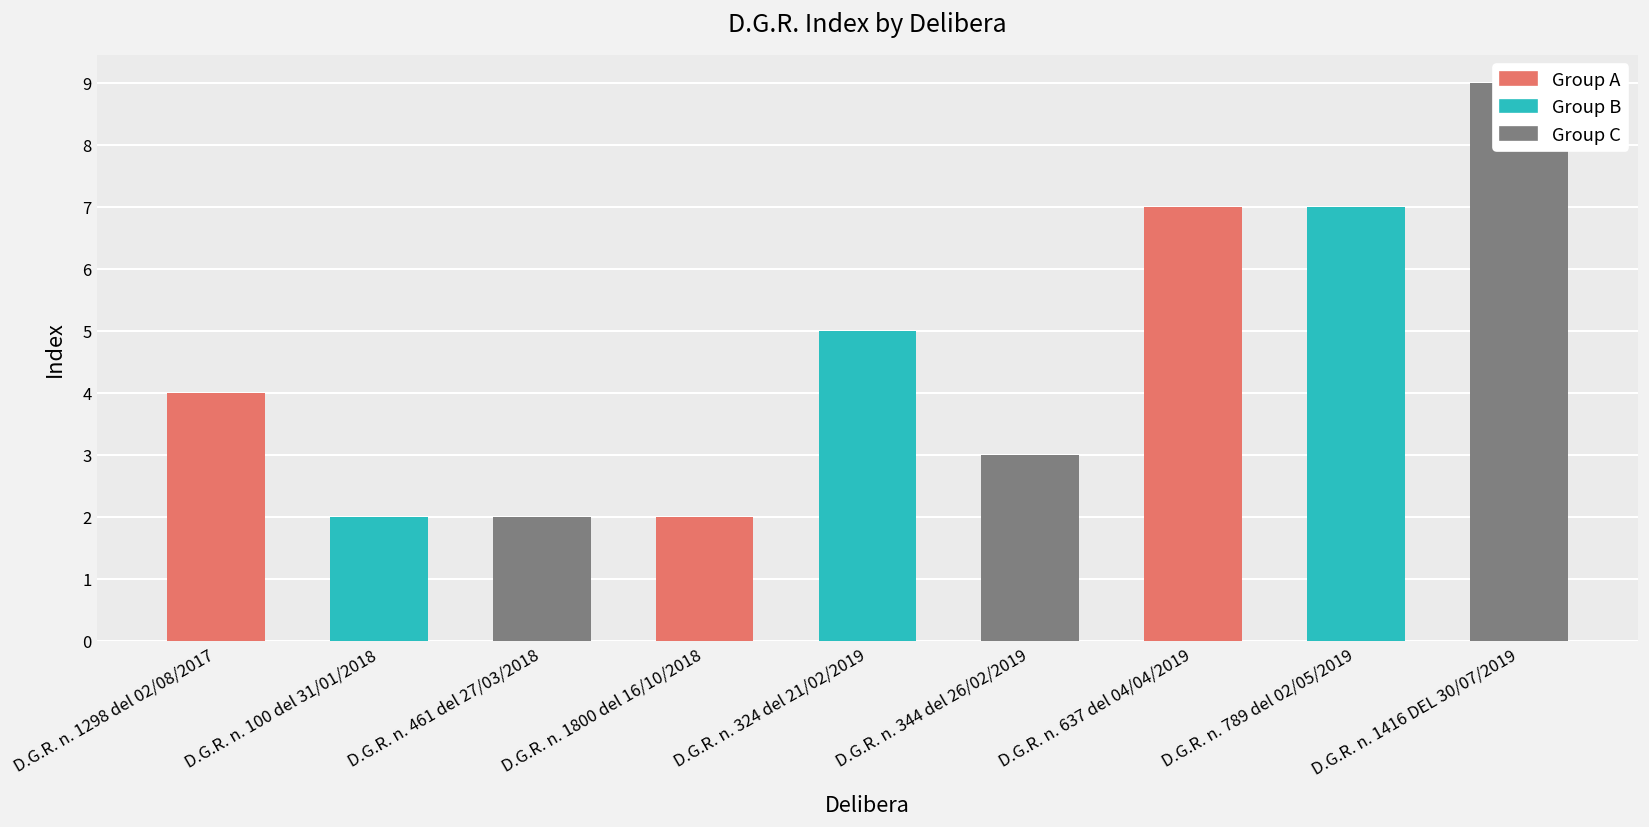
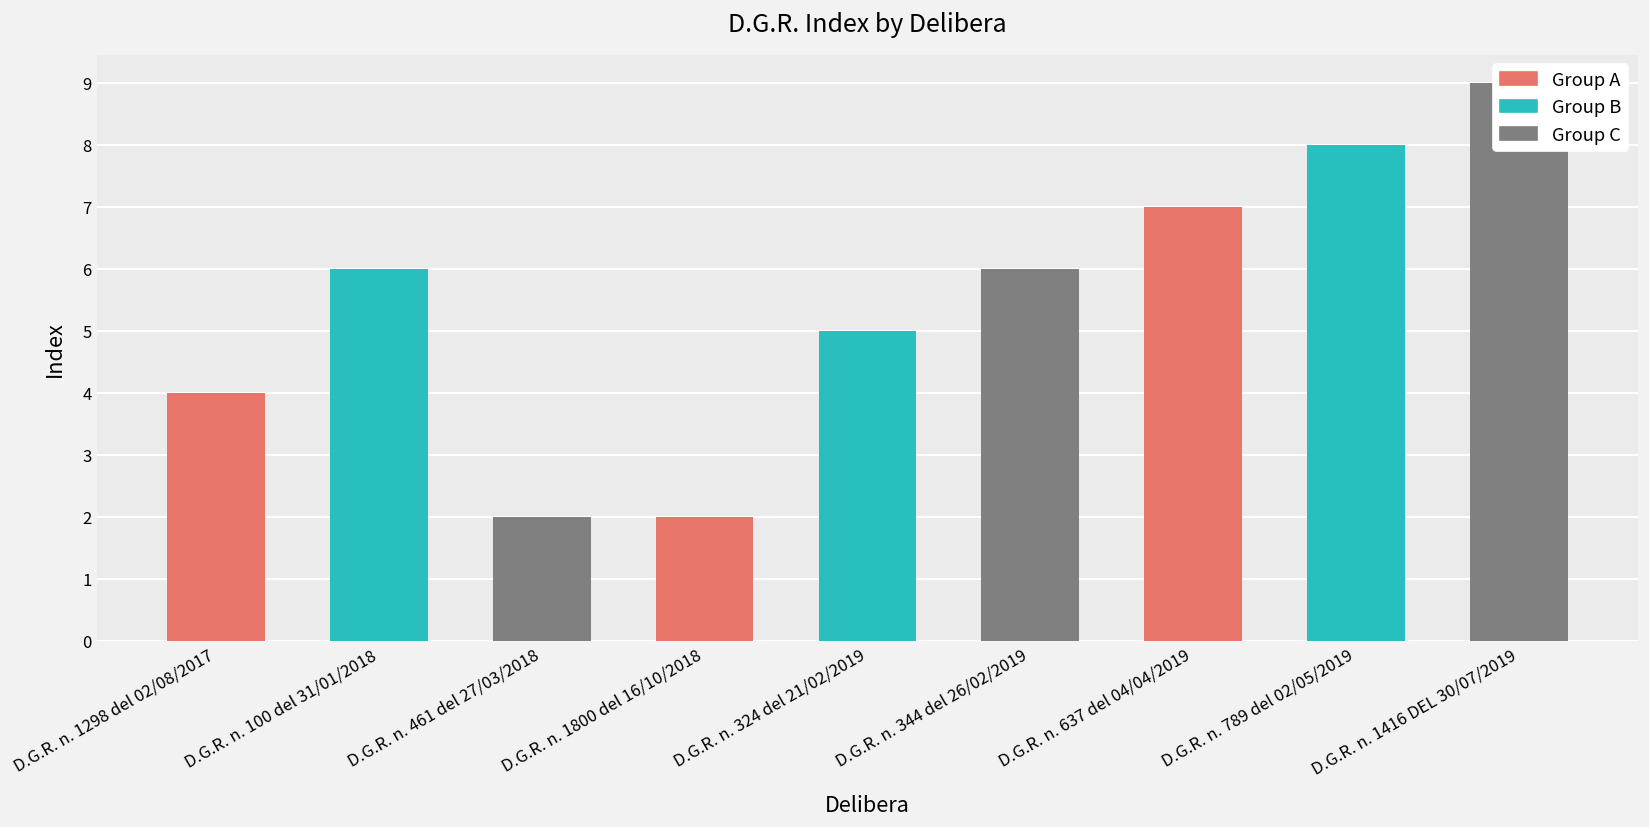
D.G.R. n. 100 del 31/01/2018: 2 -> 6
D.G.R. n. 344 del 26/02/2019: 3 -> 6
D.G.R. n. 789 del 02/05/2019: 7 -> 8
